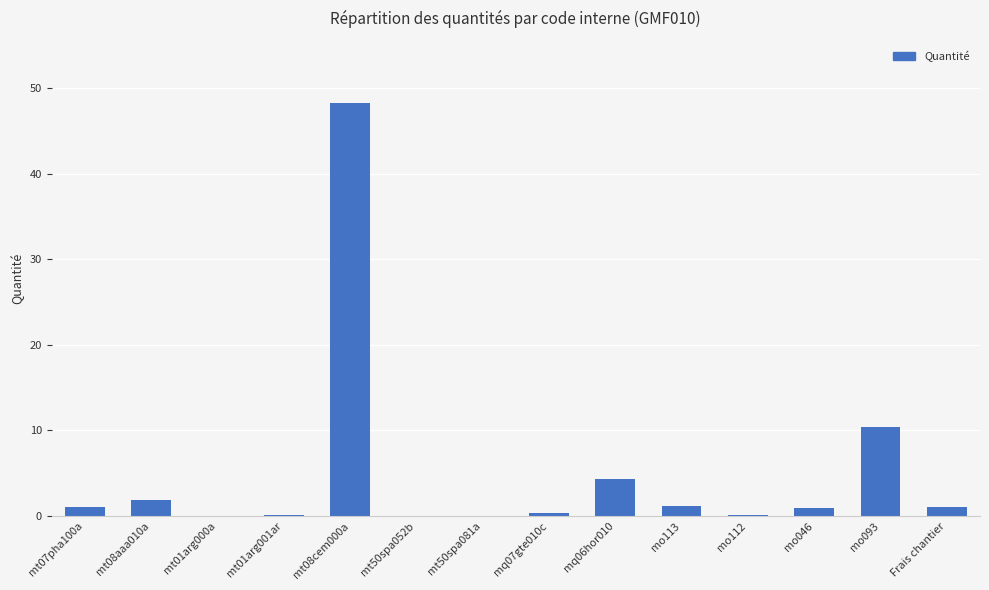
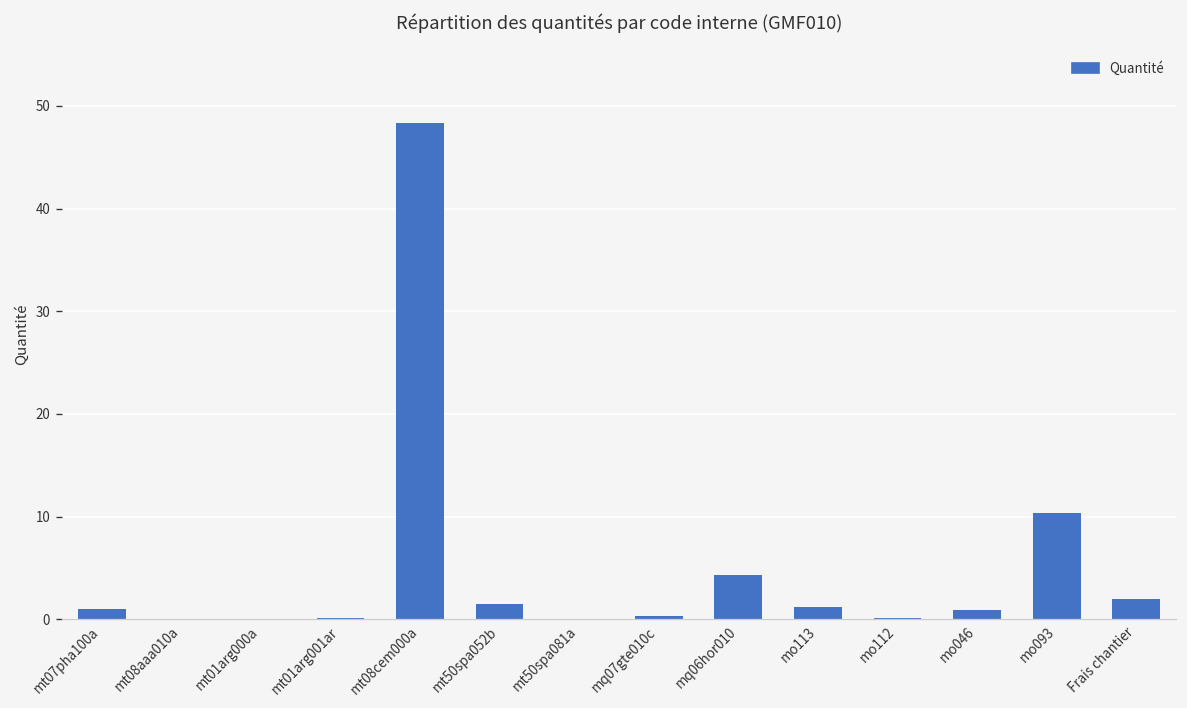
mt08aaa010a: 2 -> 0
mt50spa052b: 0 -> 2
Frais chantier: 1 -> 2
